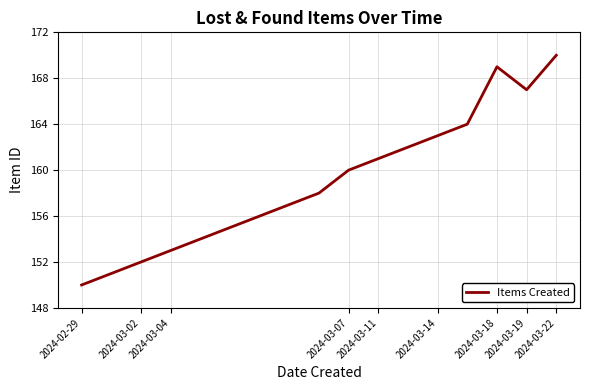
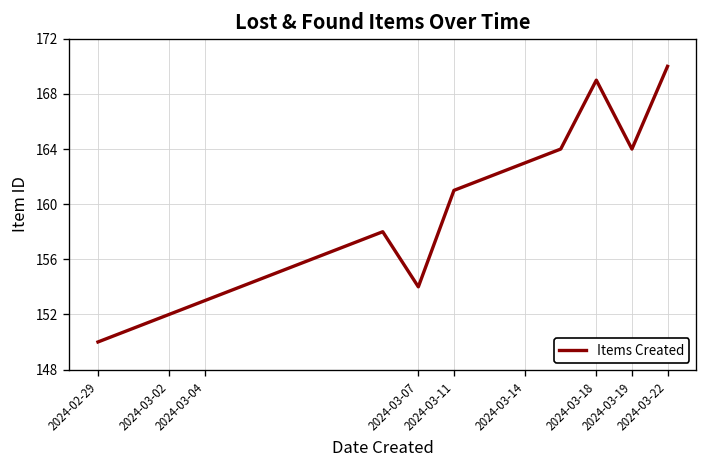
2024-03-07: 160 -> 154
2024-03-19: 167 -> 164
